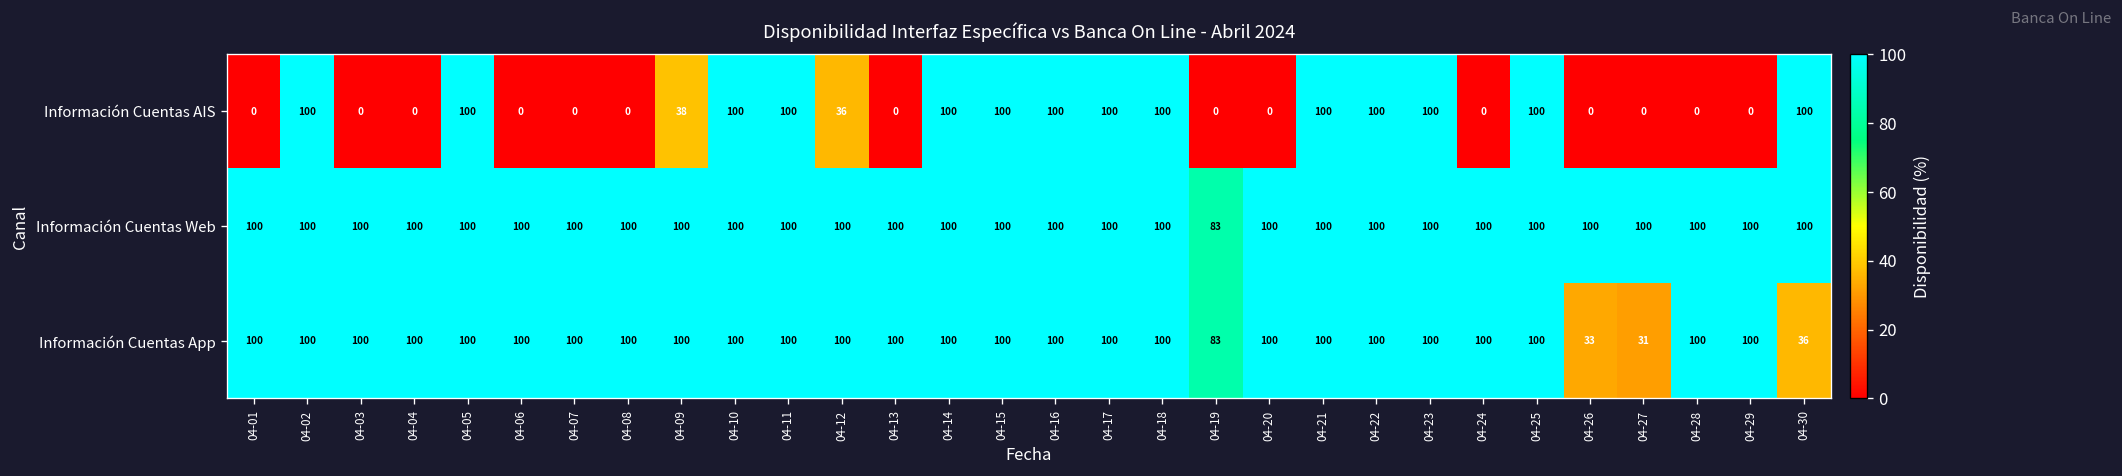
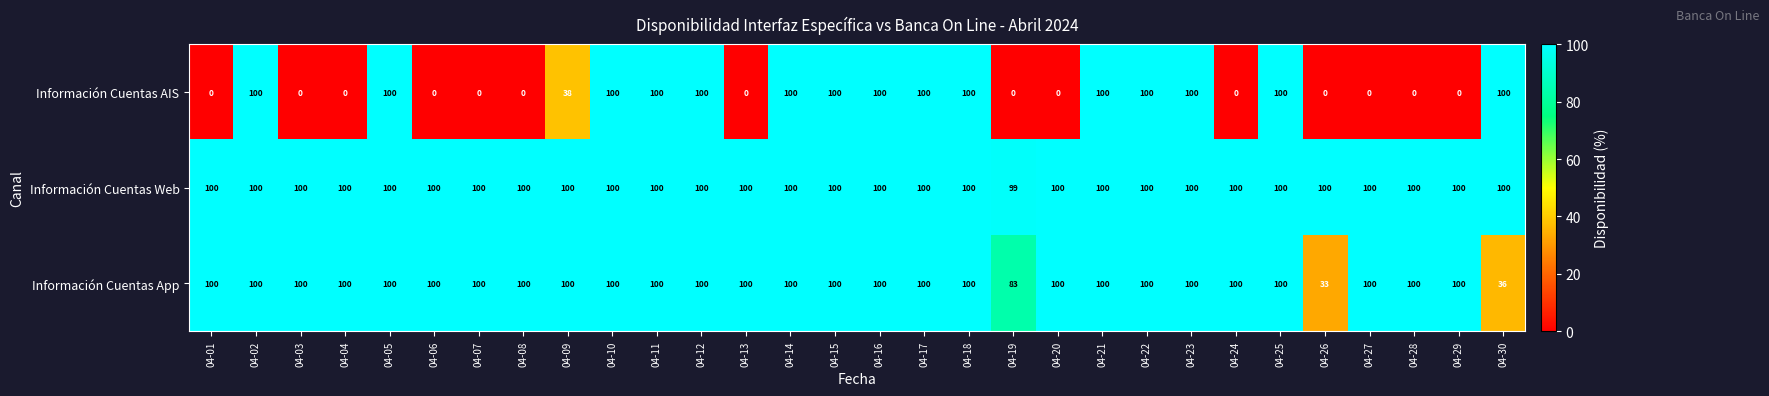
Información Cuentas AIS, 04-12: 36 -> 100
Información Cuentas Web, 04-19: 83 -> 99
Información Cuentas App, 04-27: 31 -> 100
